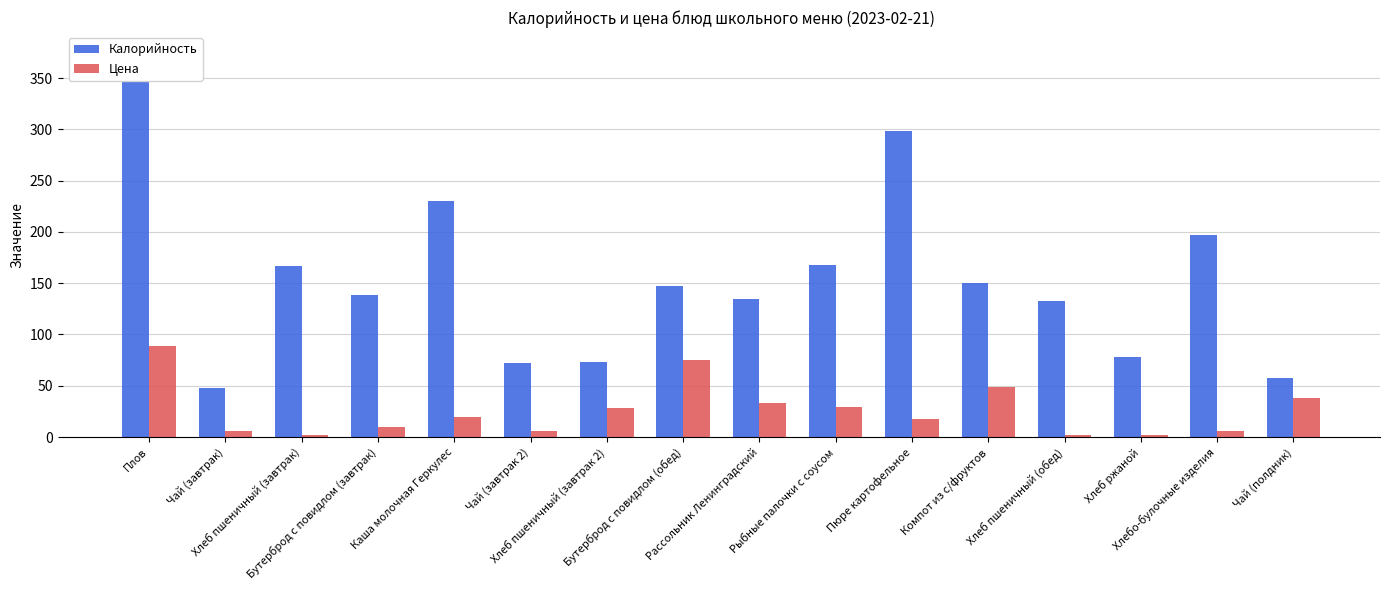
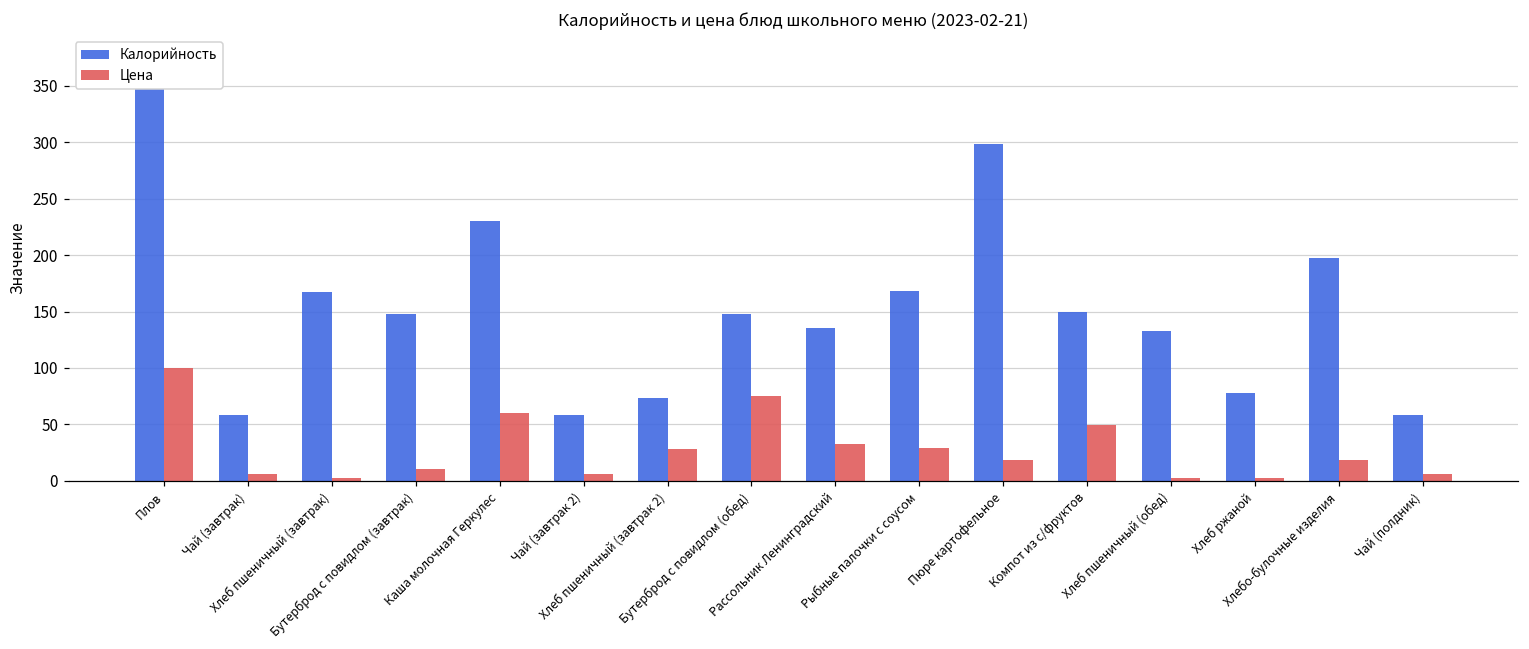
Цена, Плов: 89 -> 100
Калорийность, Чай (завтрак): 48 -> 58
Калорийность, Бутерброд с повидлом (завтрак): 139 -> 148
Цена, Каша молочная Геркулес: 20 -> 60
Калорийность, Чай (завтрак 2): 72 -> 58
Цена, Хлебо-булочные изделия: 6 -> 18
Цена, Чай (полдник): 38 -> 6
